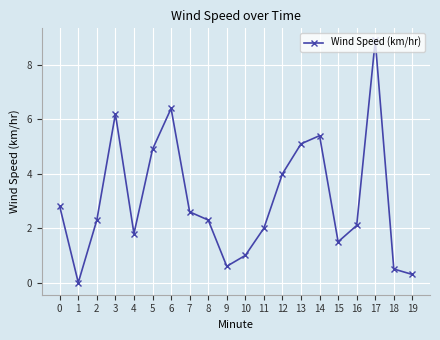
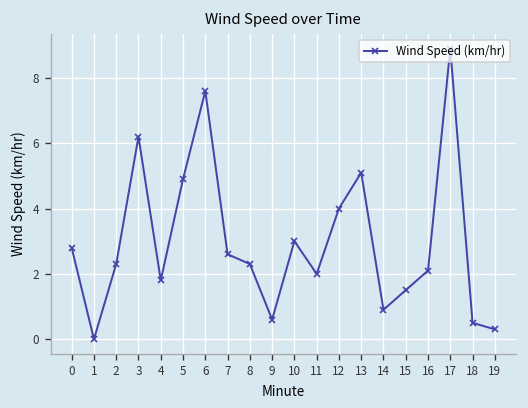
6: 6.4 -> 7.6
10: 1 -> 3
14: 5.4 -> 0.9
